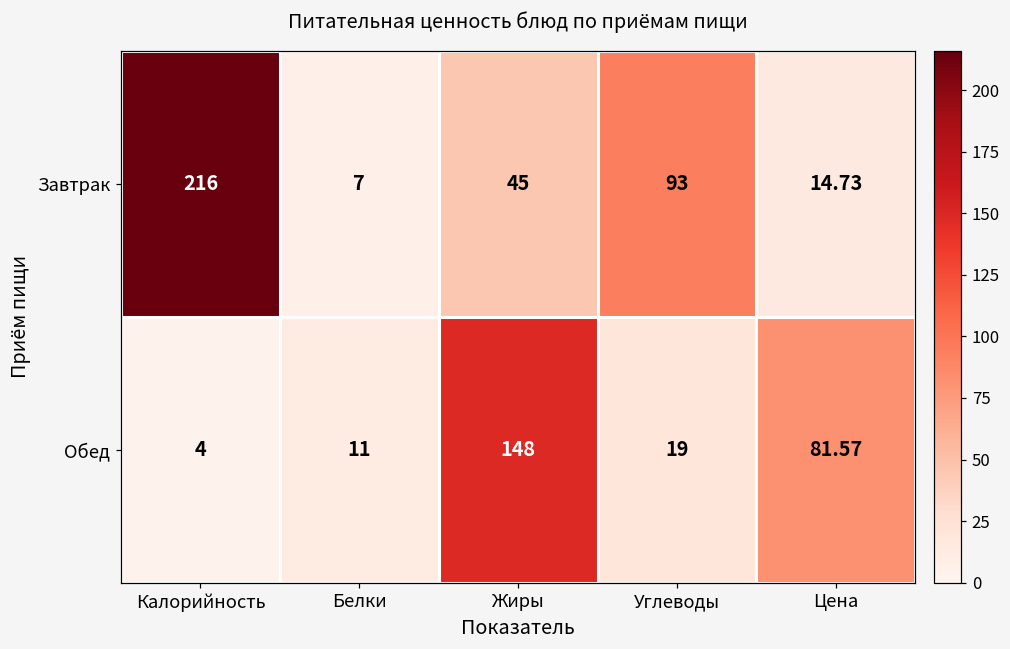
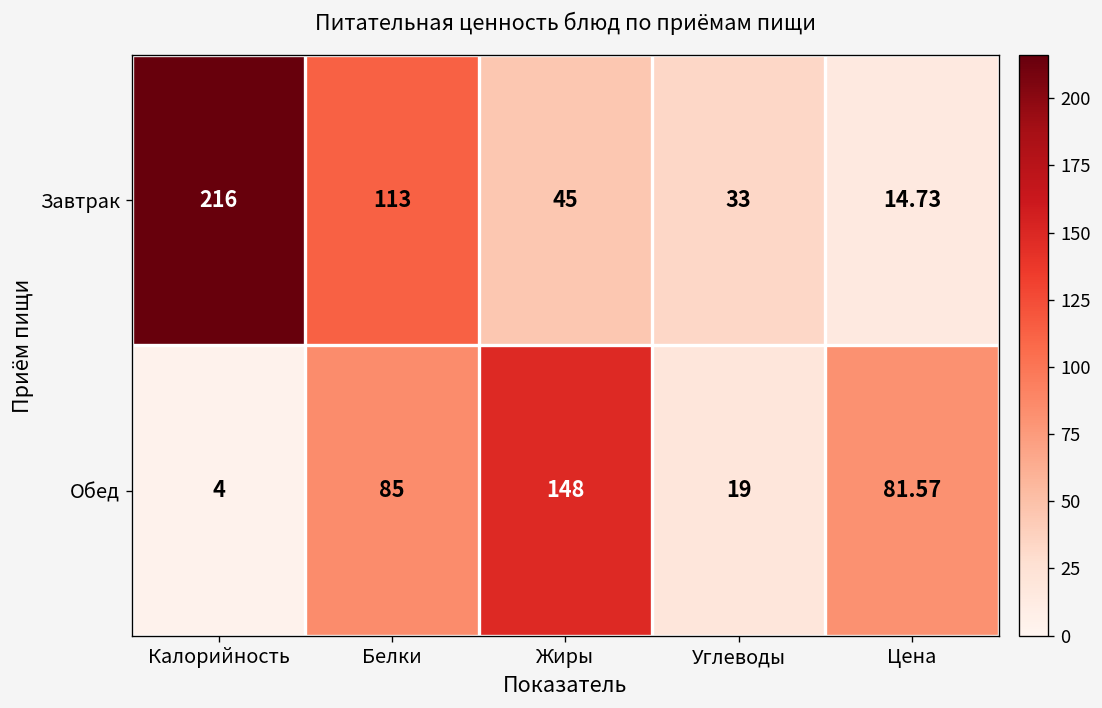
Завтрак, Белки: 7 -> 113
Завтрак, Углеводы: 93 -> 33
Обед, Белки: 11 -> 85
